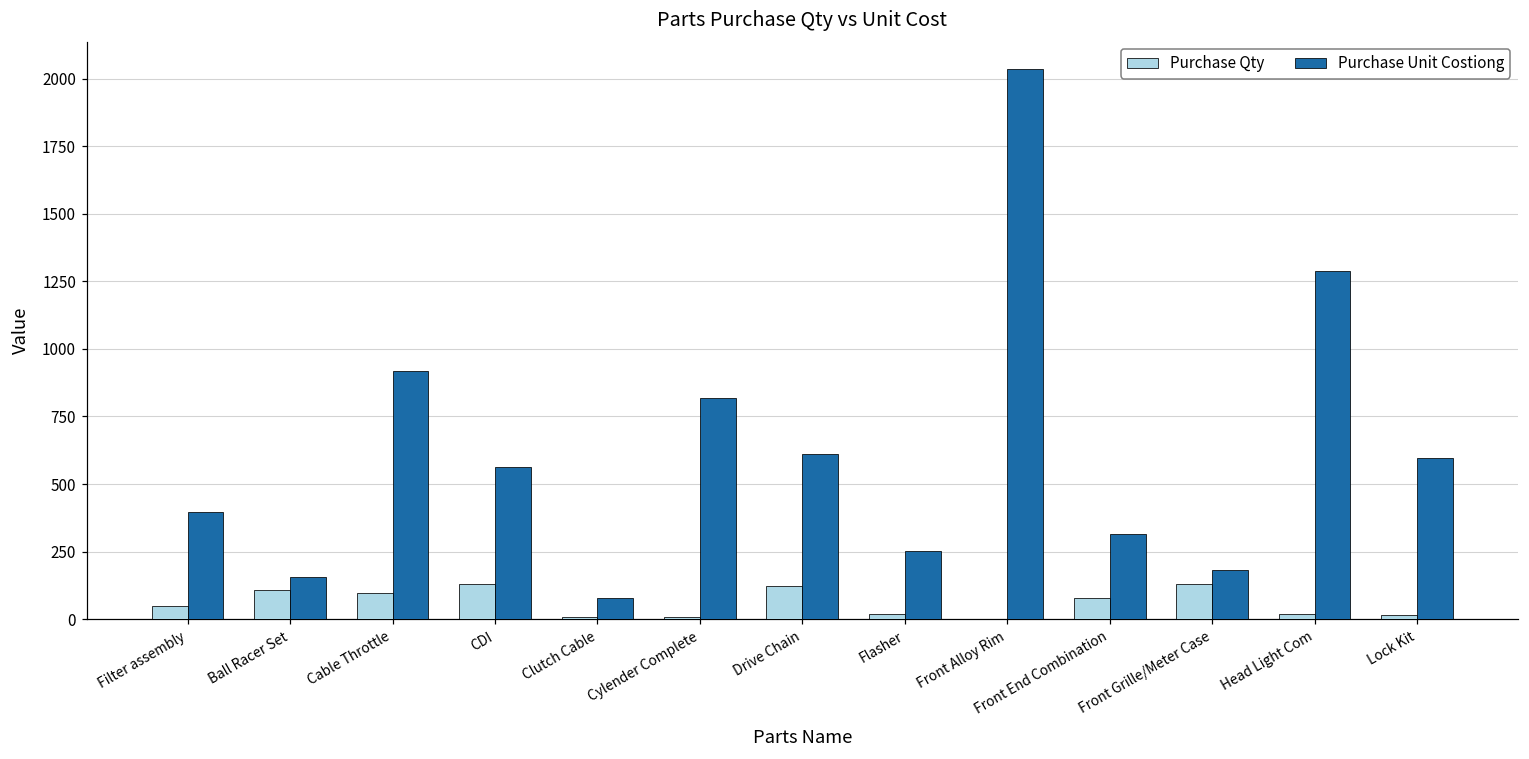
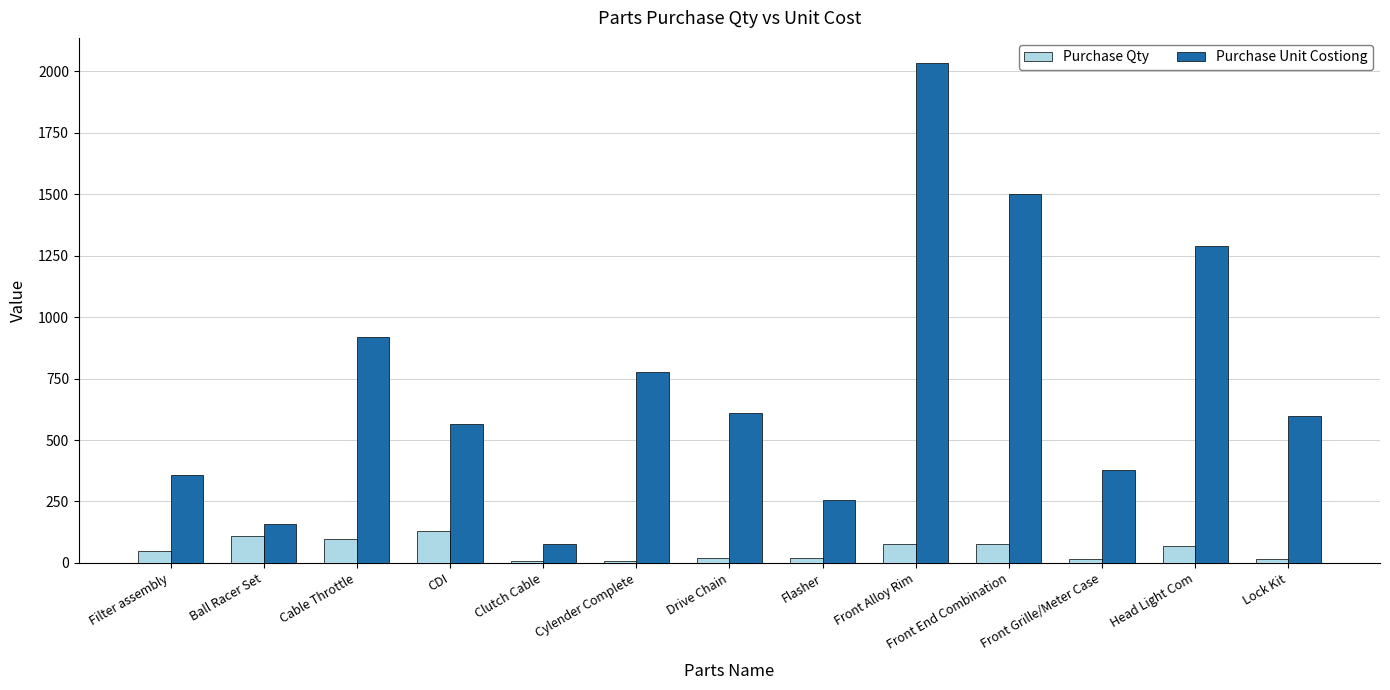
Purchase Unit Costiong, Filter assembly: 400 -> 360
Purchase Unit Costiong, Cylender Complete: 820 -> 780
Purchase Qty, Drive Chain: 120 -> 20
Purchase Qty, Front Alloy Rim: 0 -> 80
Purchase Unit Costiong, Front End Combination: 320 -> 1500
Purchase Qty, Front Grille/Meter Case: 130 -> 20
Purchase Unit Costiong, Front Grille/Meter Case: 180 -> 380
Purchase Qty, Head Light Com: 20 -> 70
